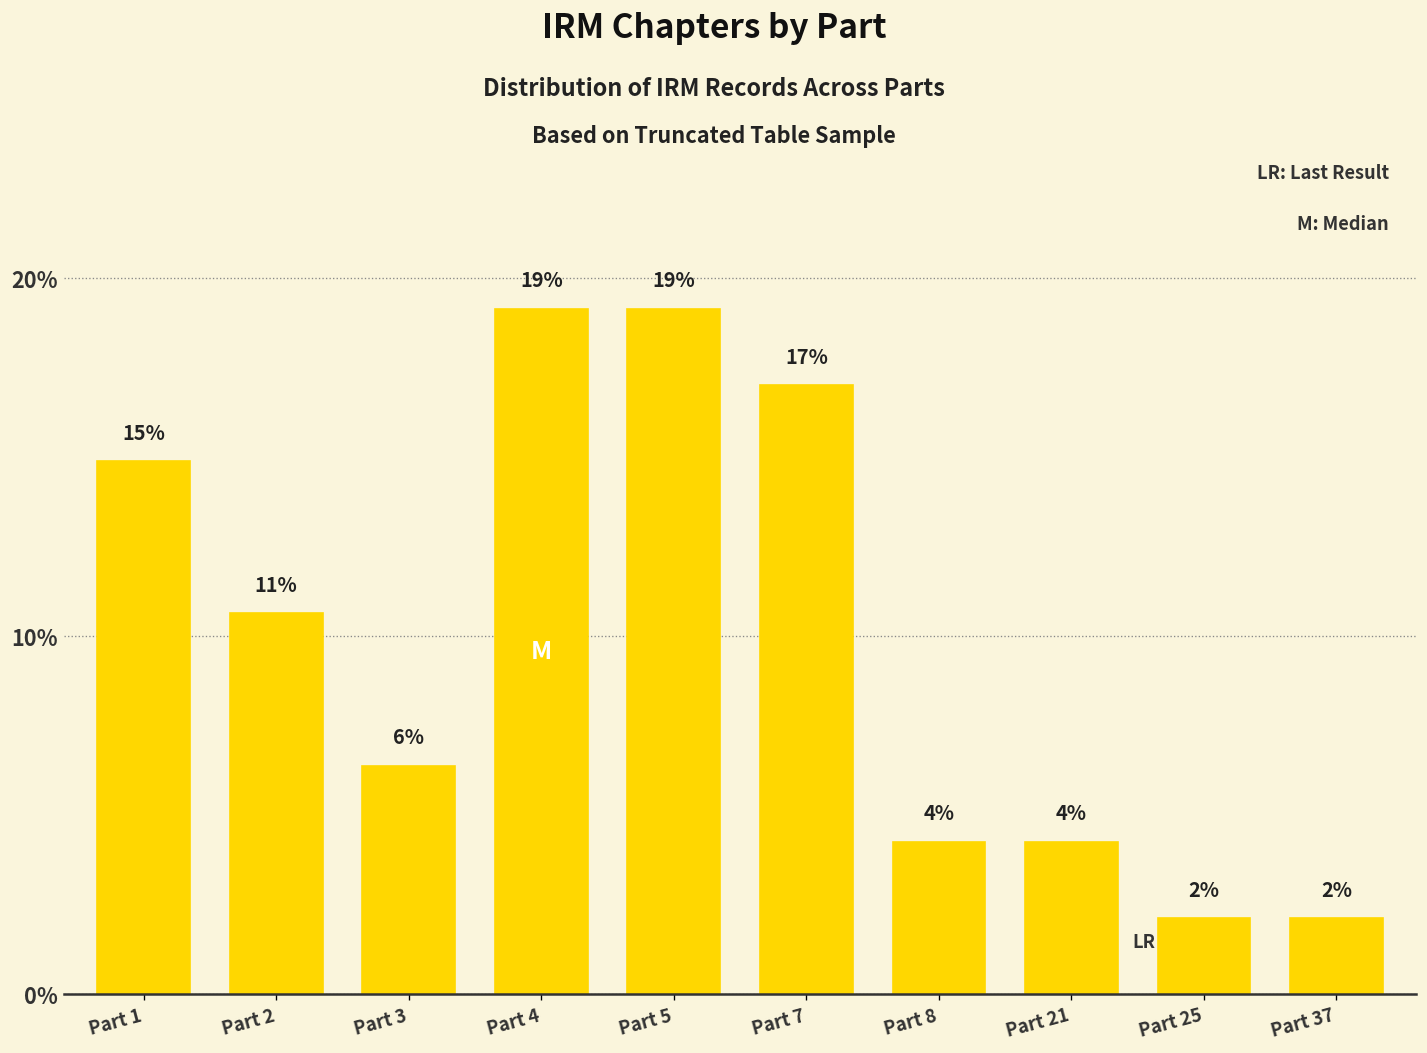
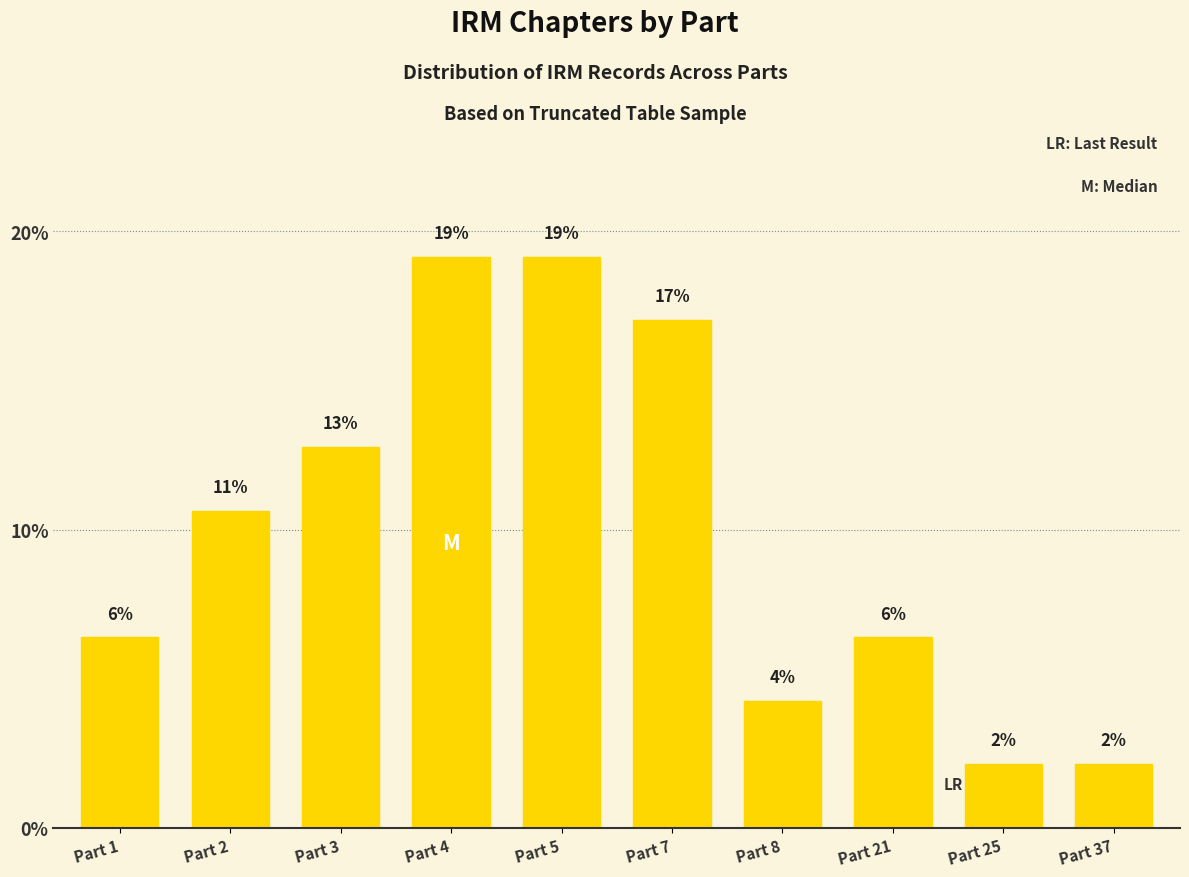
Part 1: 15% -> 6%
Part 3: 6% -> 13%
Part 21: 4% -> 6%
